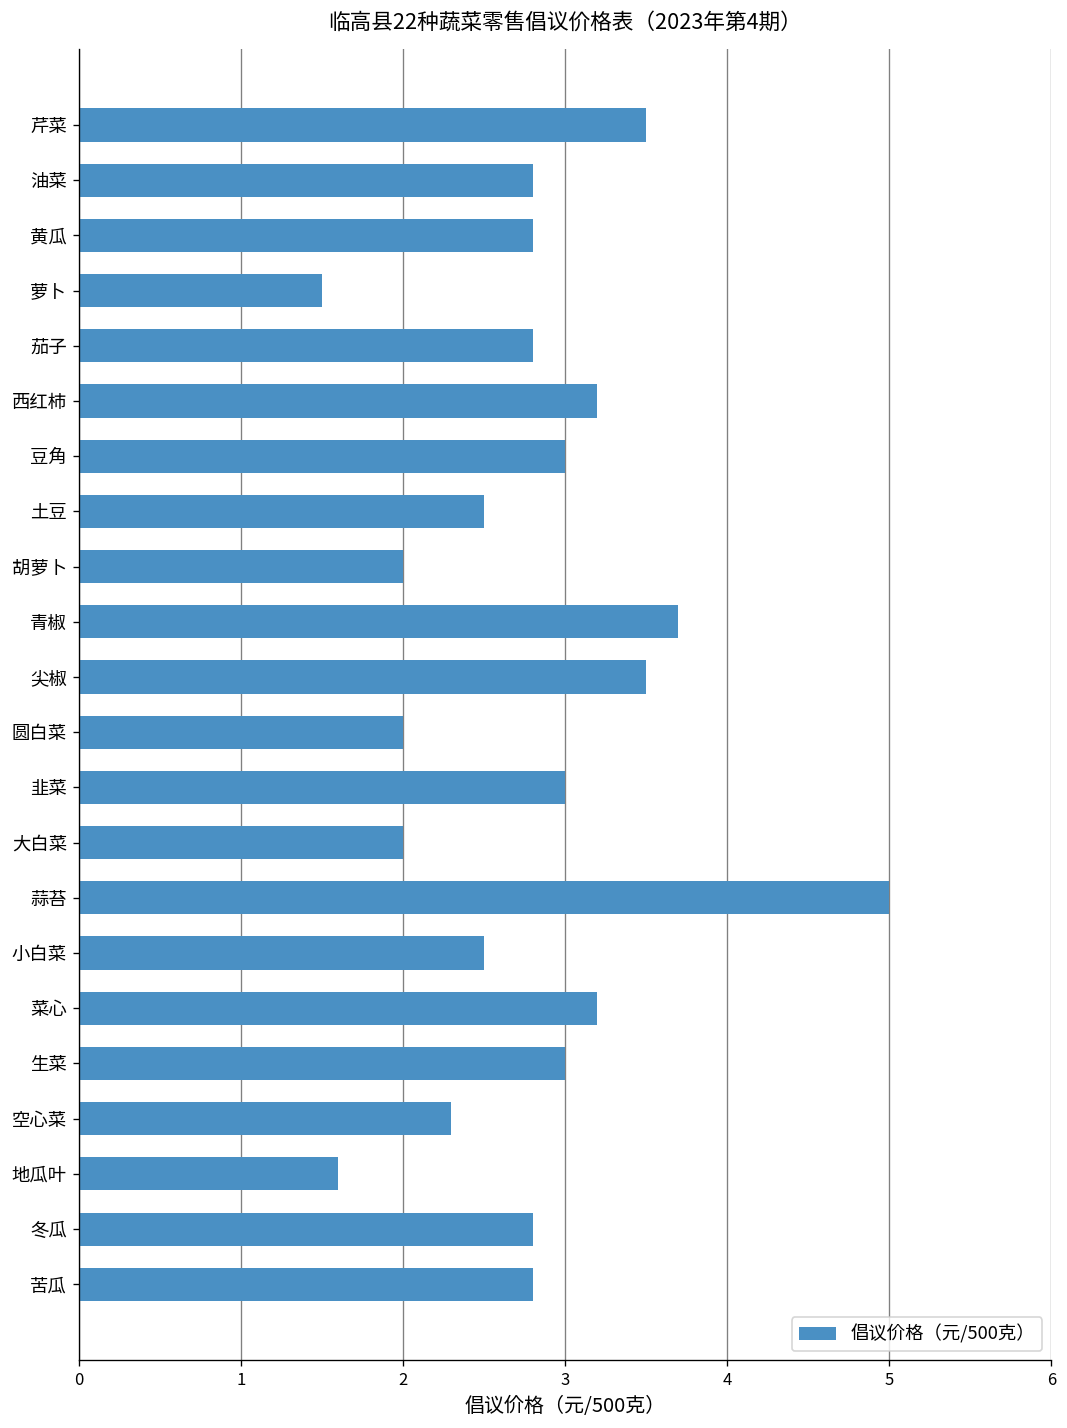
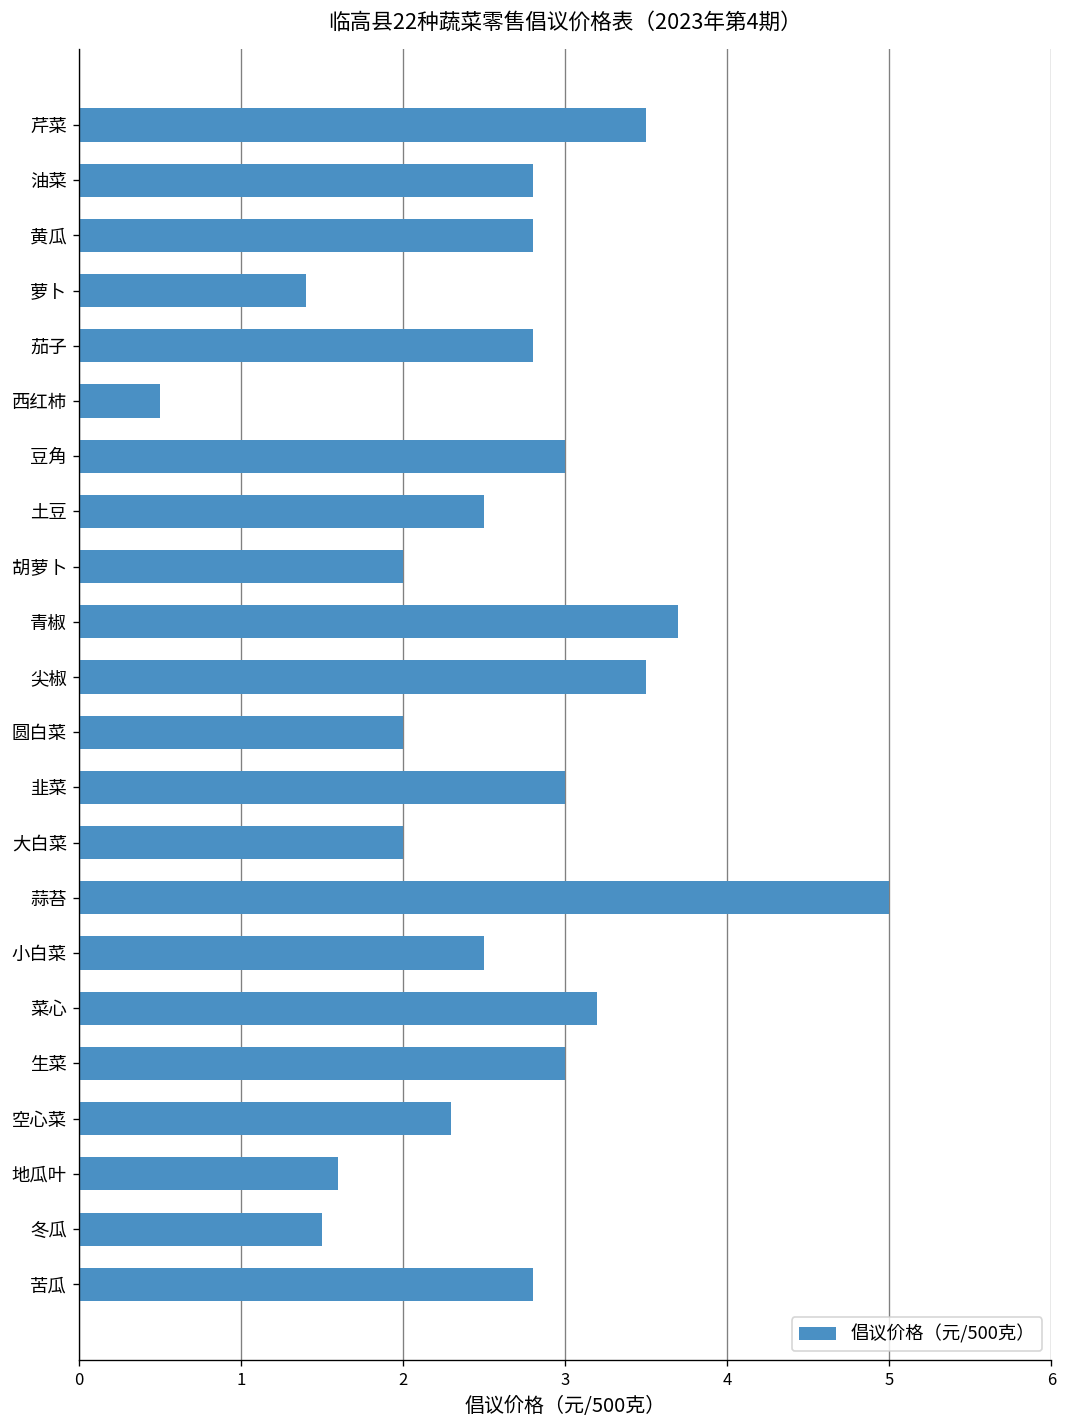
萝卜: 1.5 -> 1.4
西红柿: 3.2 -> 0.5
冬瓜: 2.8 -> 1.5
